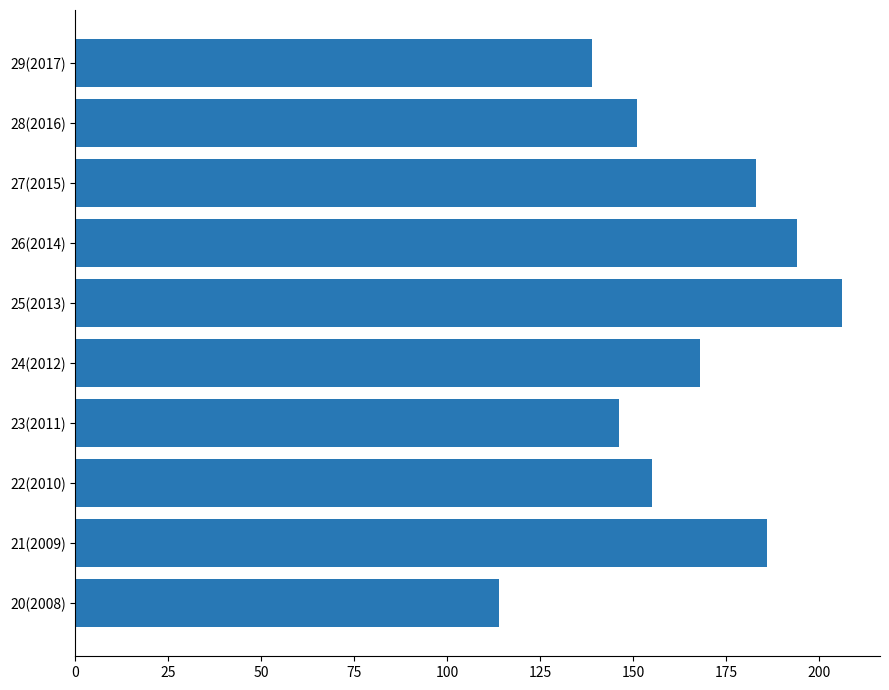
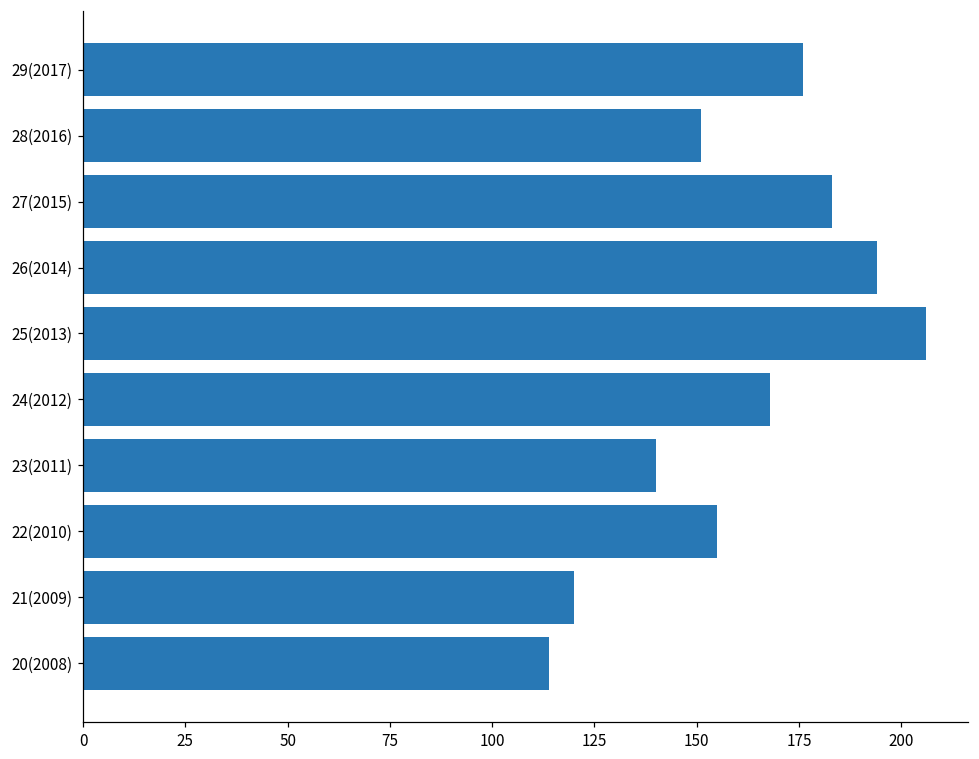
29(2017): 139 -> 176
23(2011): 146 -> 140
21(2009): 186 -> 120
